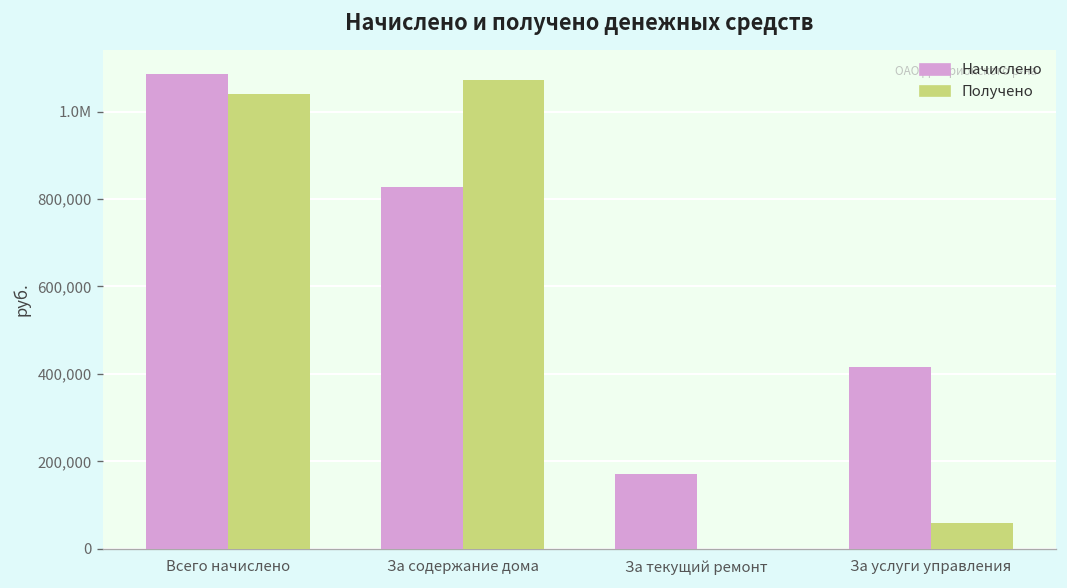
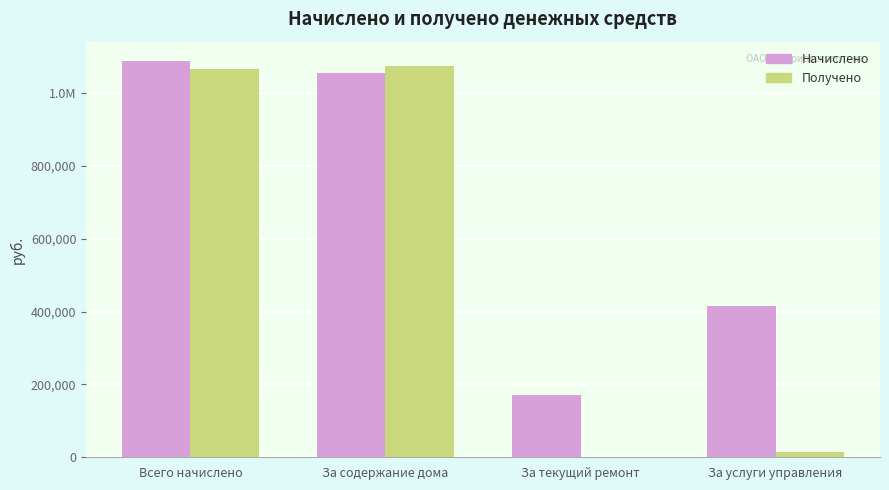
Получено, Всего начислено: 1,040,000 -> 1,060,000
Начислено, За содержание дома: 830,000 -> 1,050,000
Получено, За услуги управления: 60,000 -> 10,000
